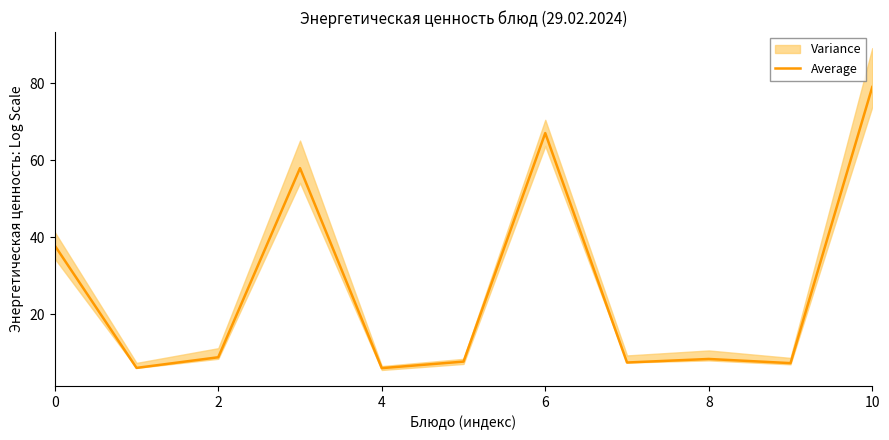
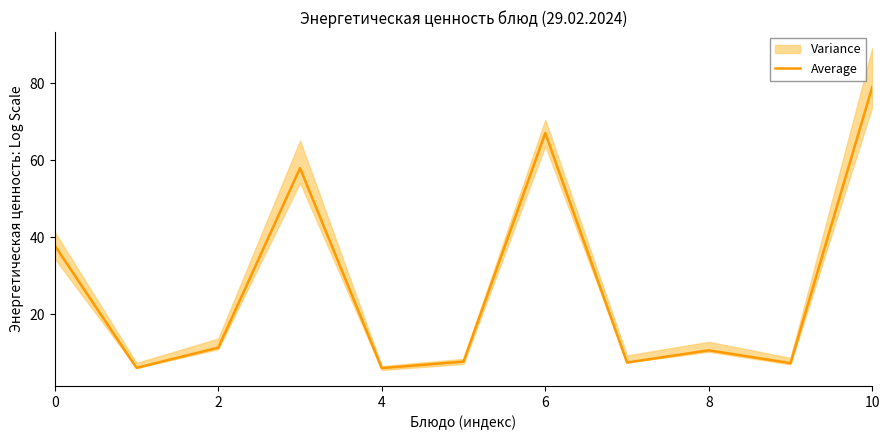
Average, 2: 9 -> 11
Average, 8: 8 -> 11
